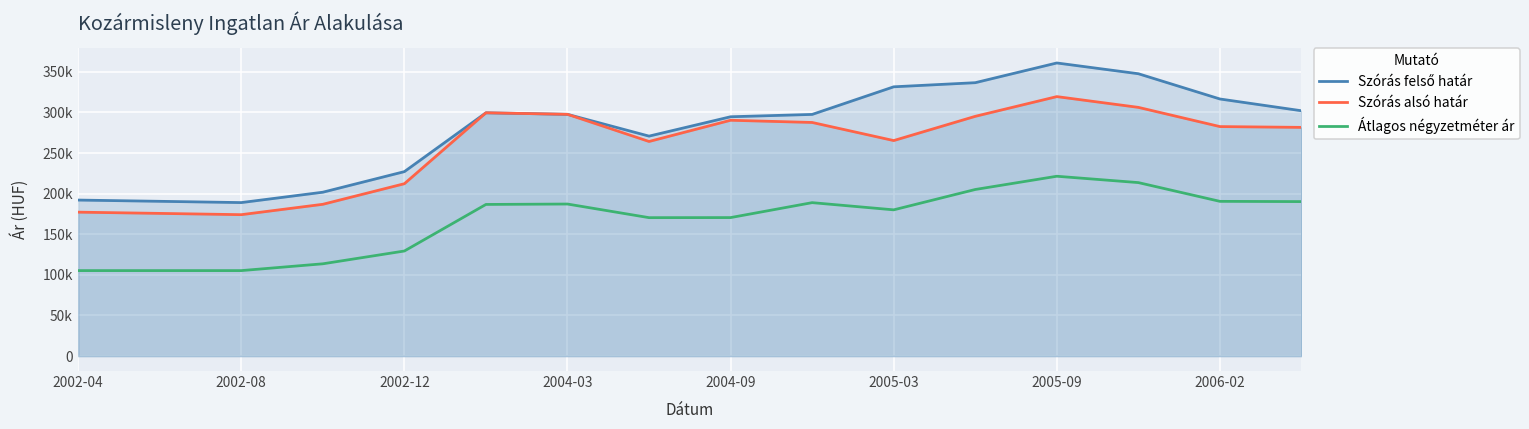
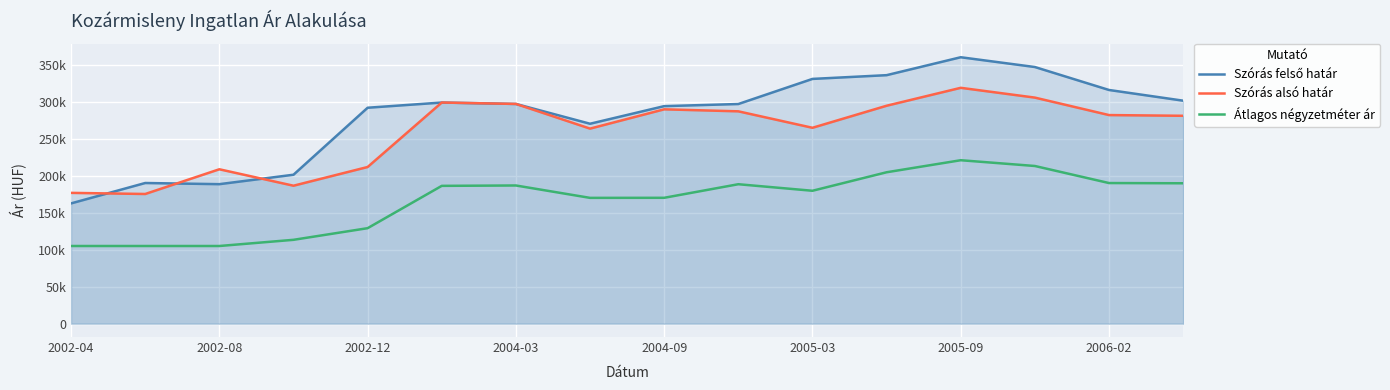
Szórás felső határ, 2002-04: 190000 -> 160000
Szórás alsó határ, 2002-08: 170000 -> 210000
Szórás felső határ, 2002-12: 230000 -> 290000
